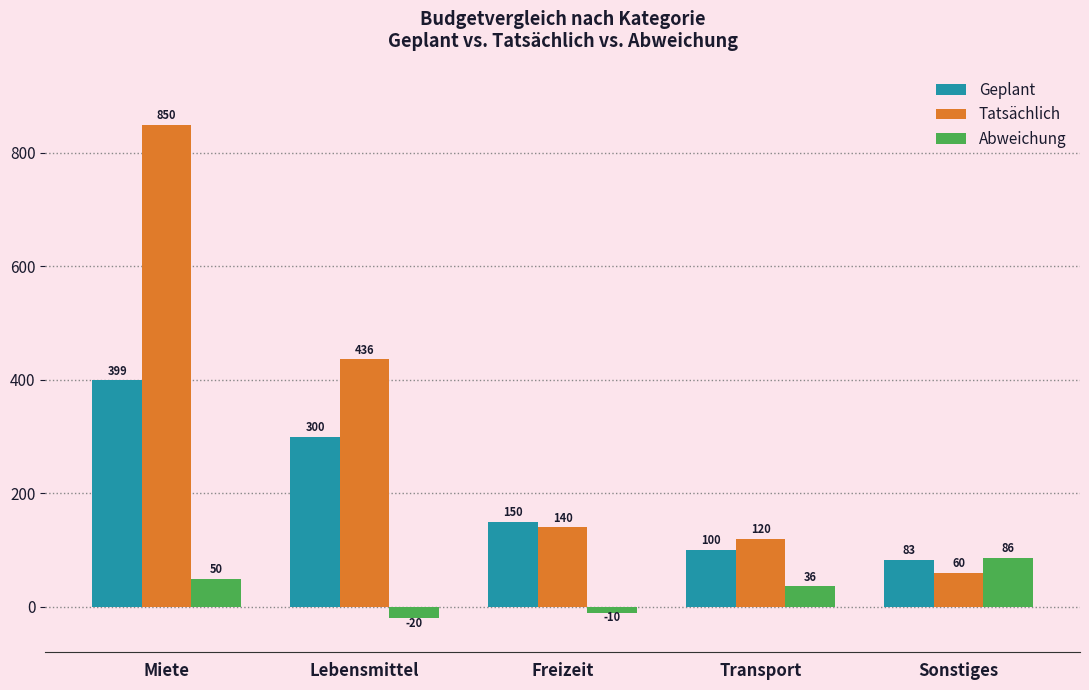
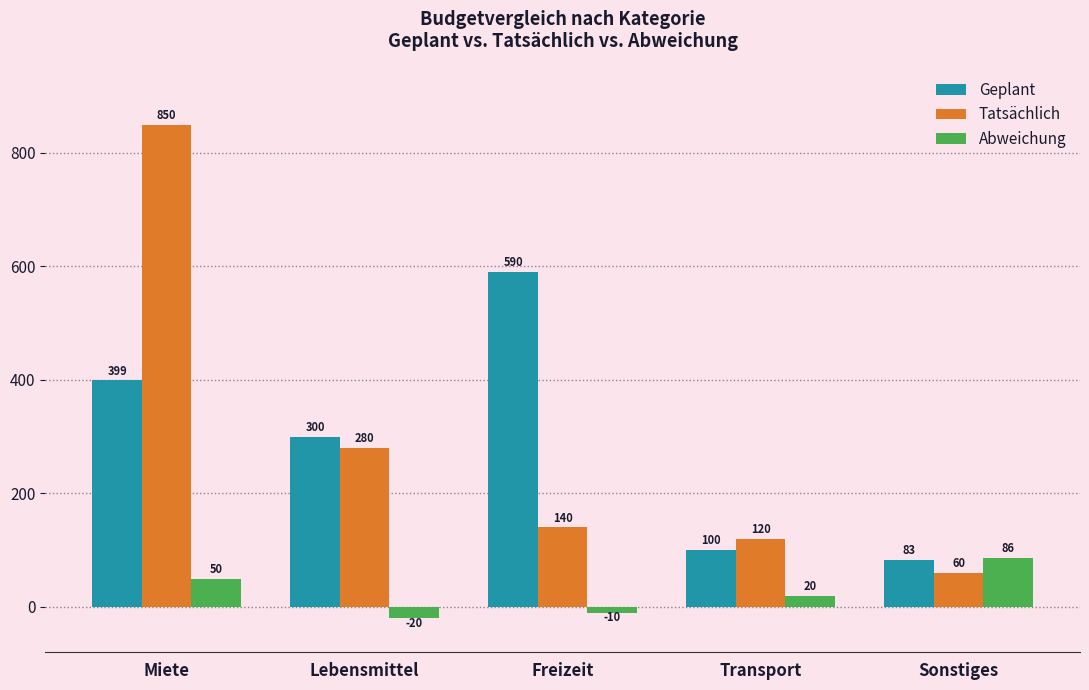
Tatsächlich, Lebensmittel: 436 -> 280
Geplant, Freizeit: 150 -> 590
Abweichung, Transport: 36 -> 20
